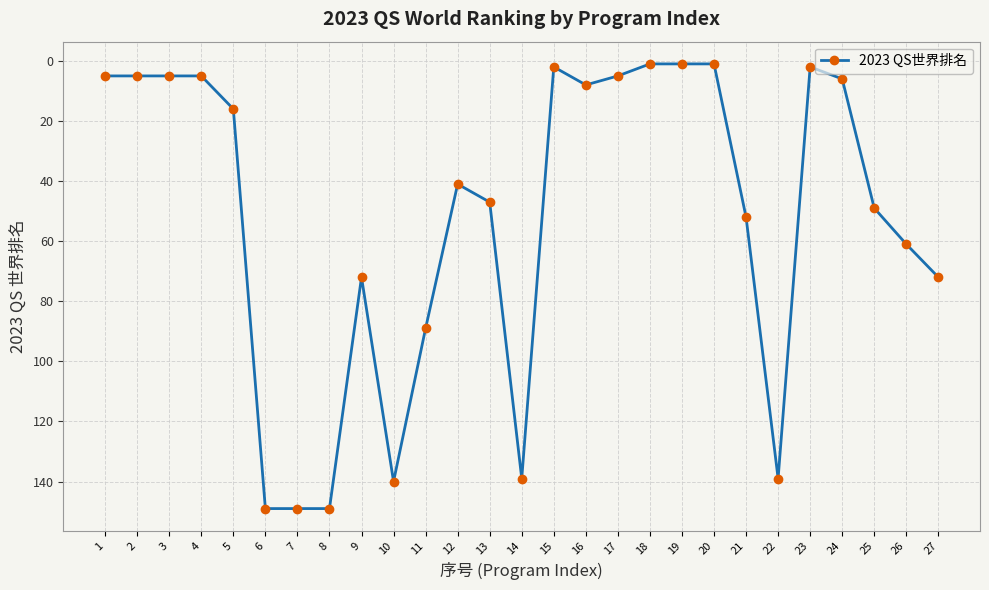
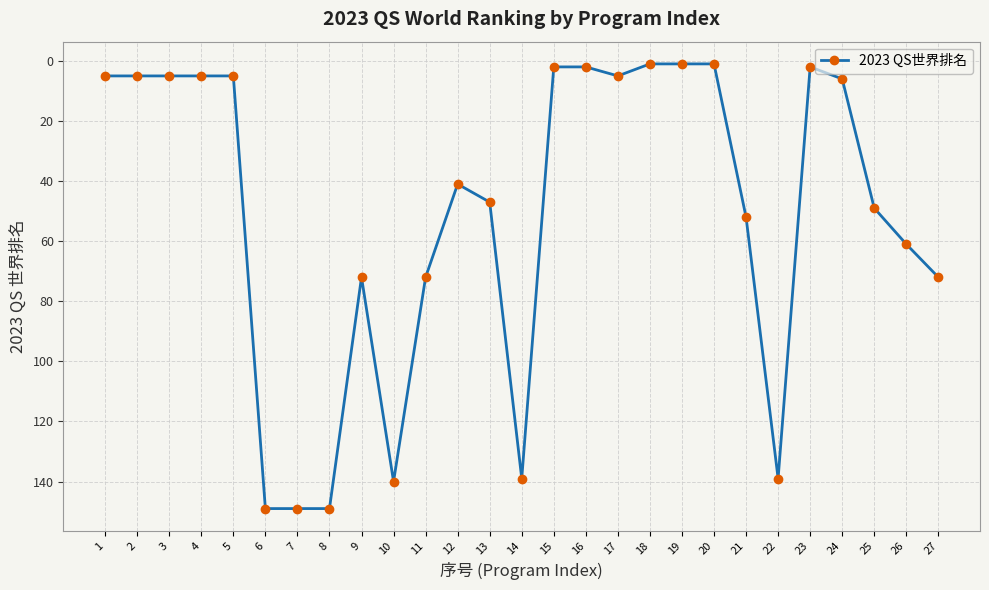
5: 16 -> 5
11: 89 -> 72
16: 8 -> 2
